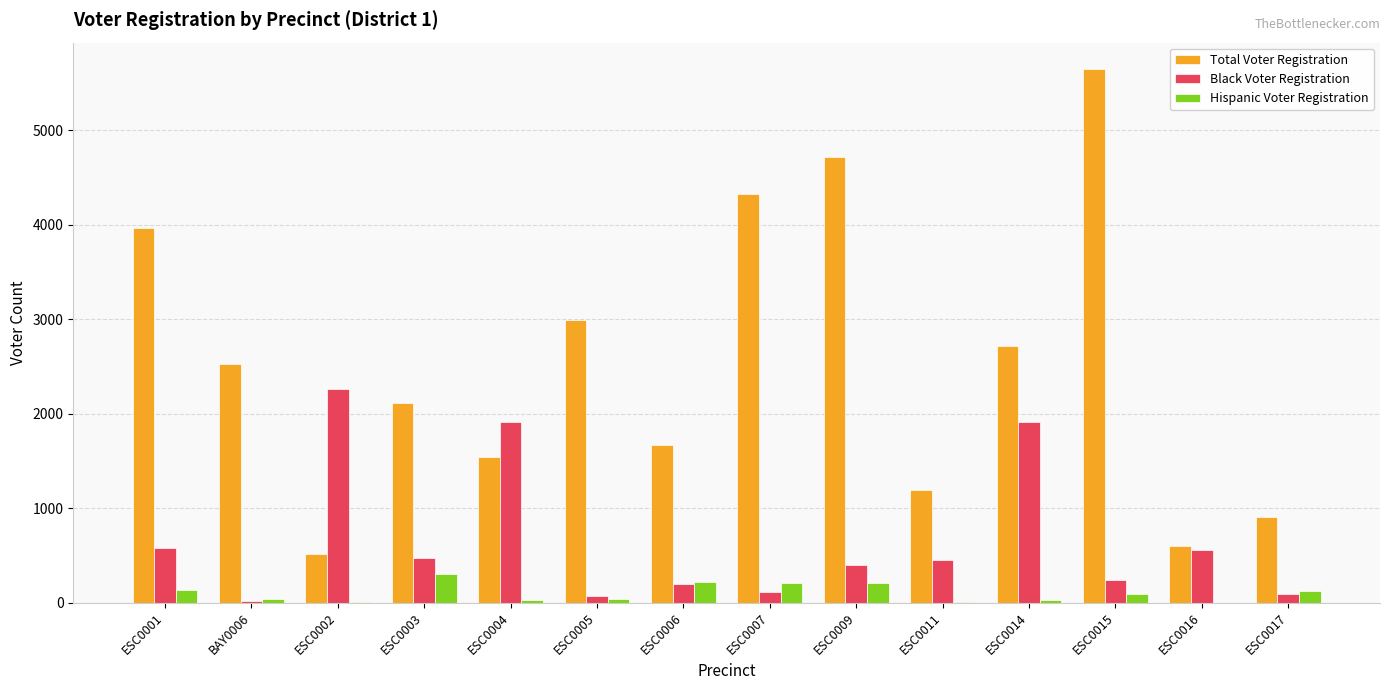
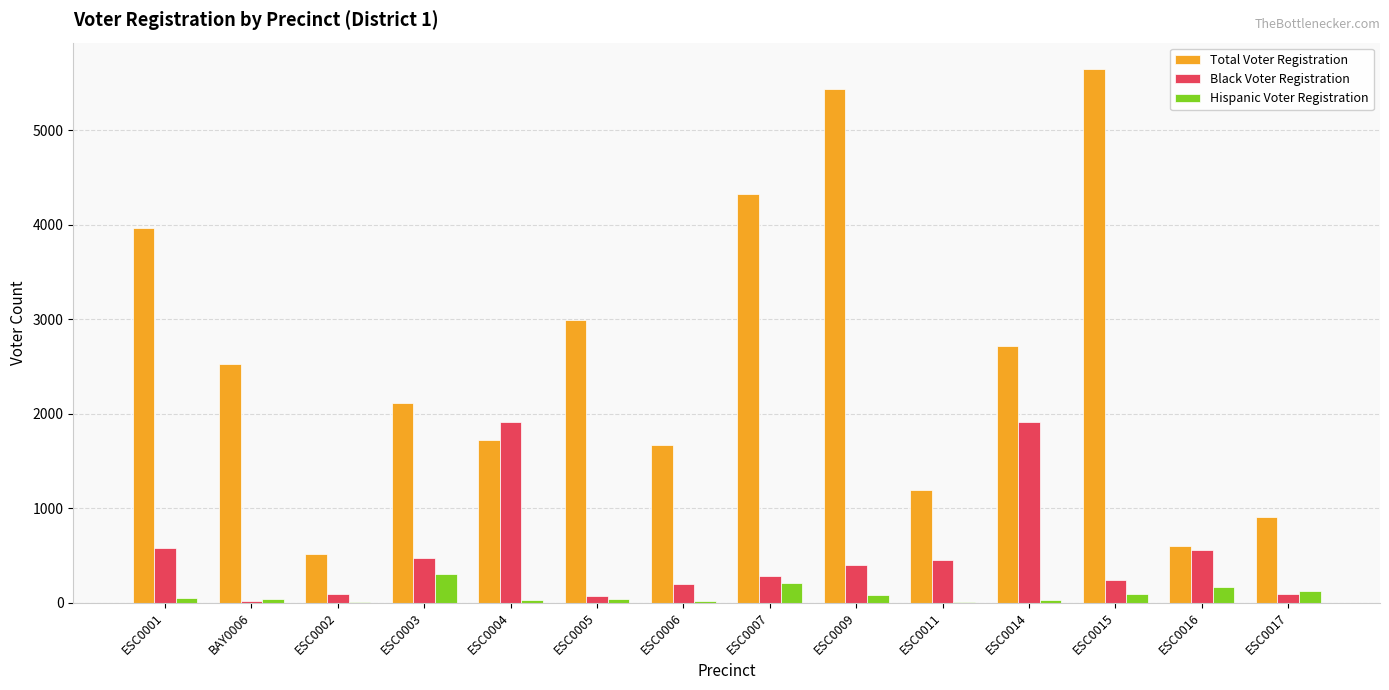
Hispanic Voter Registration, ESC0001: 100 -> 0
Black Voter Registration, ESC0002: 2300 -> 100
Total Voter Registration, ESC0004: 1500 -> 1700
Hispanic Voter Registration, ESC0006: 200 -> 0
Black Voter Registration, ESC0007: 100 -> 300
Total Voter Registration, ESC0009: 4700 -> 5400
Hispanic Voter Registration, ESC0009: 200 -> 100
Hispanic Voter Registration, ESC0016: 0 -> 200
